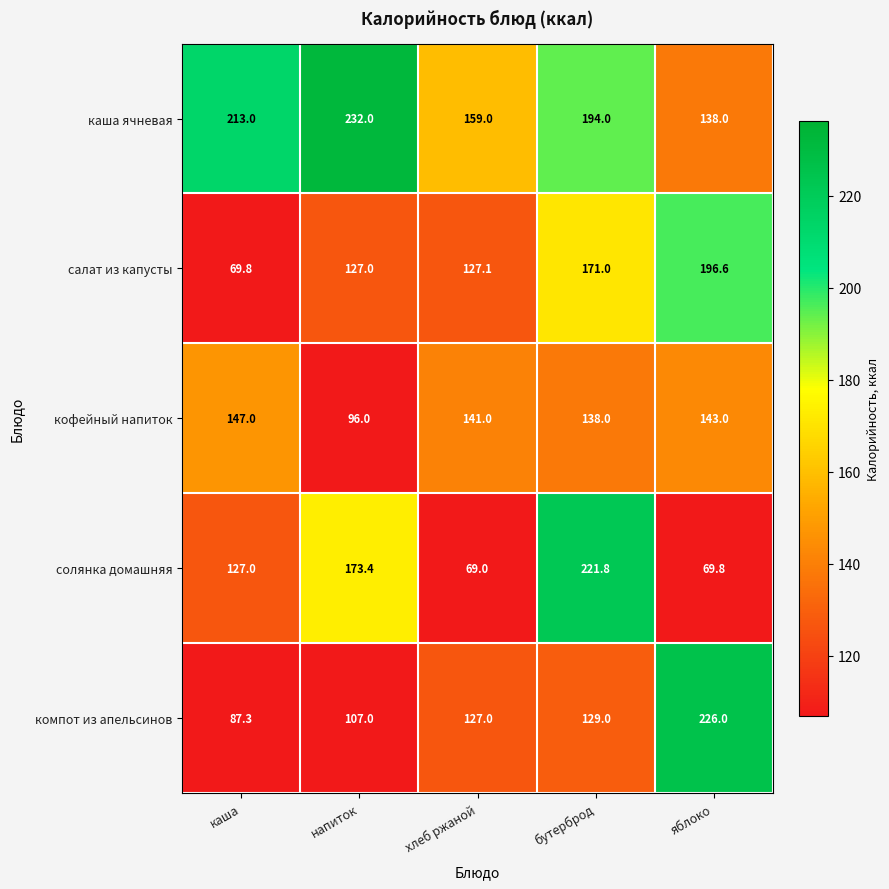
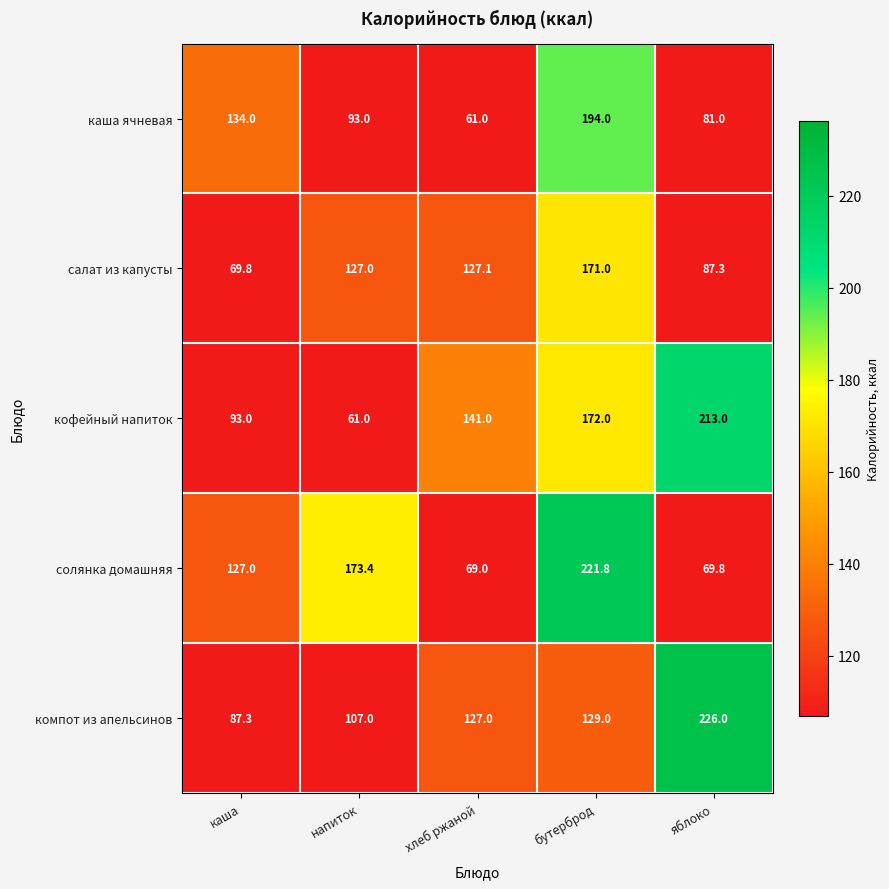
каша ячневая, каша: 213.0 -> 134.0
каша ячневая, напиток: 232.0 -> 93.0
каша ячневая, хлеб ржаной: 159.0 -> 61.0
каша ячневая, яблоко: 138.0 -> 81.0
салат из капусты, яблоко: 196.6 -> 87.3
кофейный напиток, каша: 147.0 -> 93.0
кофейный напиток, напиток: 96.0 -> 61.0
кофейный напиток, бутерброд: 138.0 -> 172.0
кофейный напиток, яблоко: 143.0 -> 213.0
